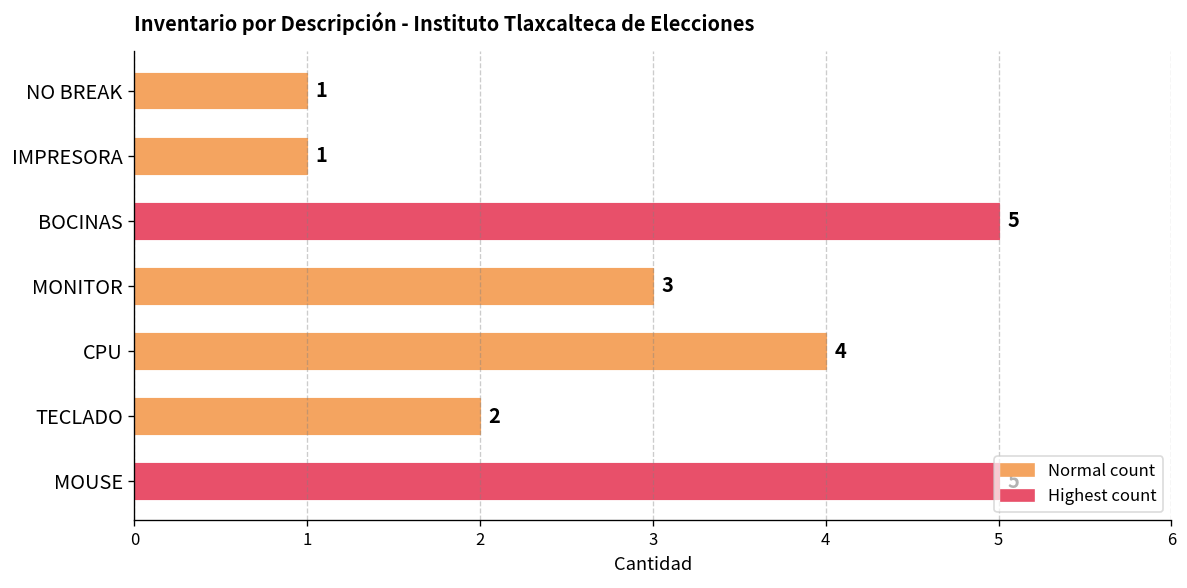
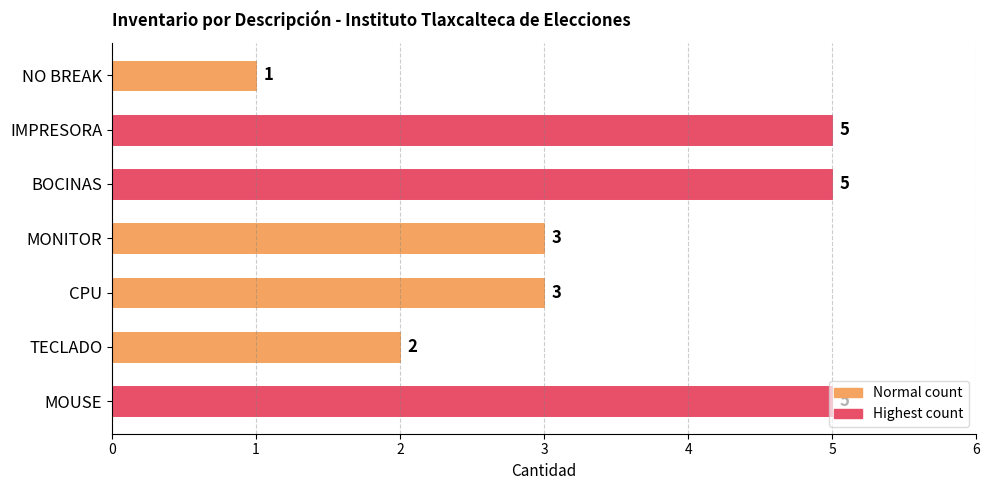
IMPRESORA: 1 -> 5
CPU: 4 -> 3
